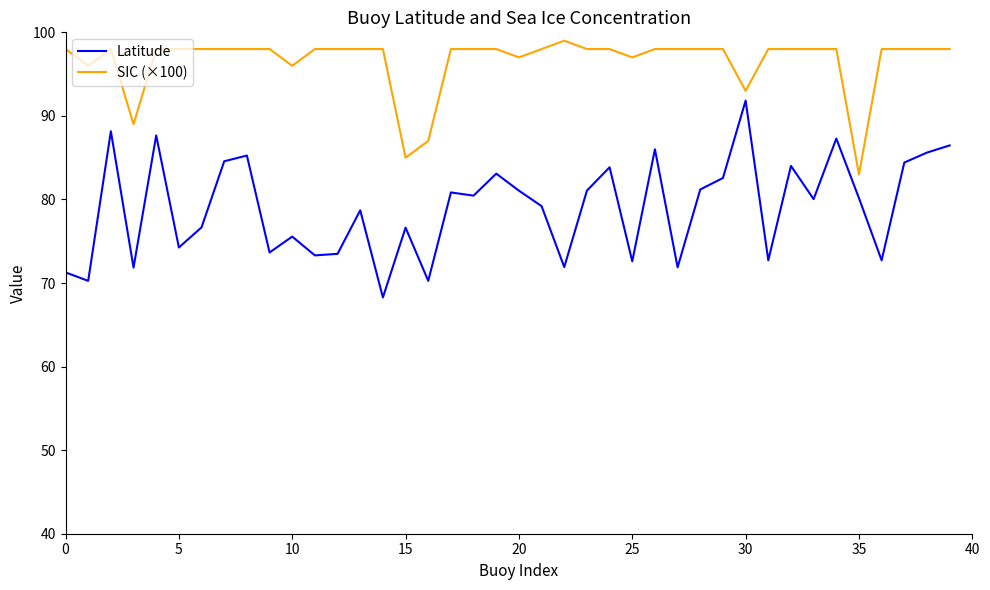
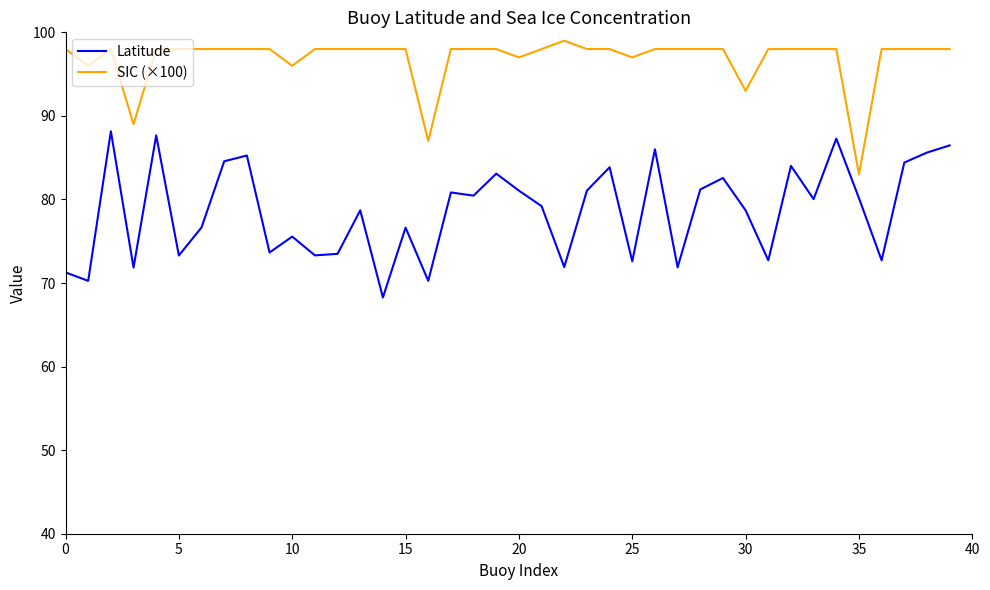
Latitude, 5: 74 -> 73
SIC (×100), 15: 85 -> 98
Latitude, 30: 92 -> 79
